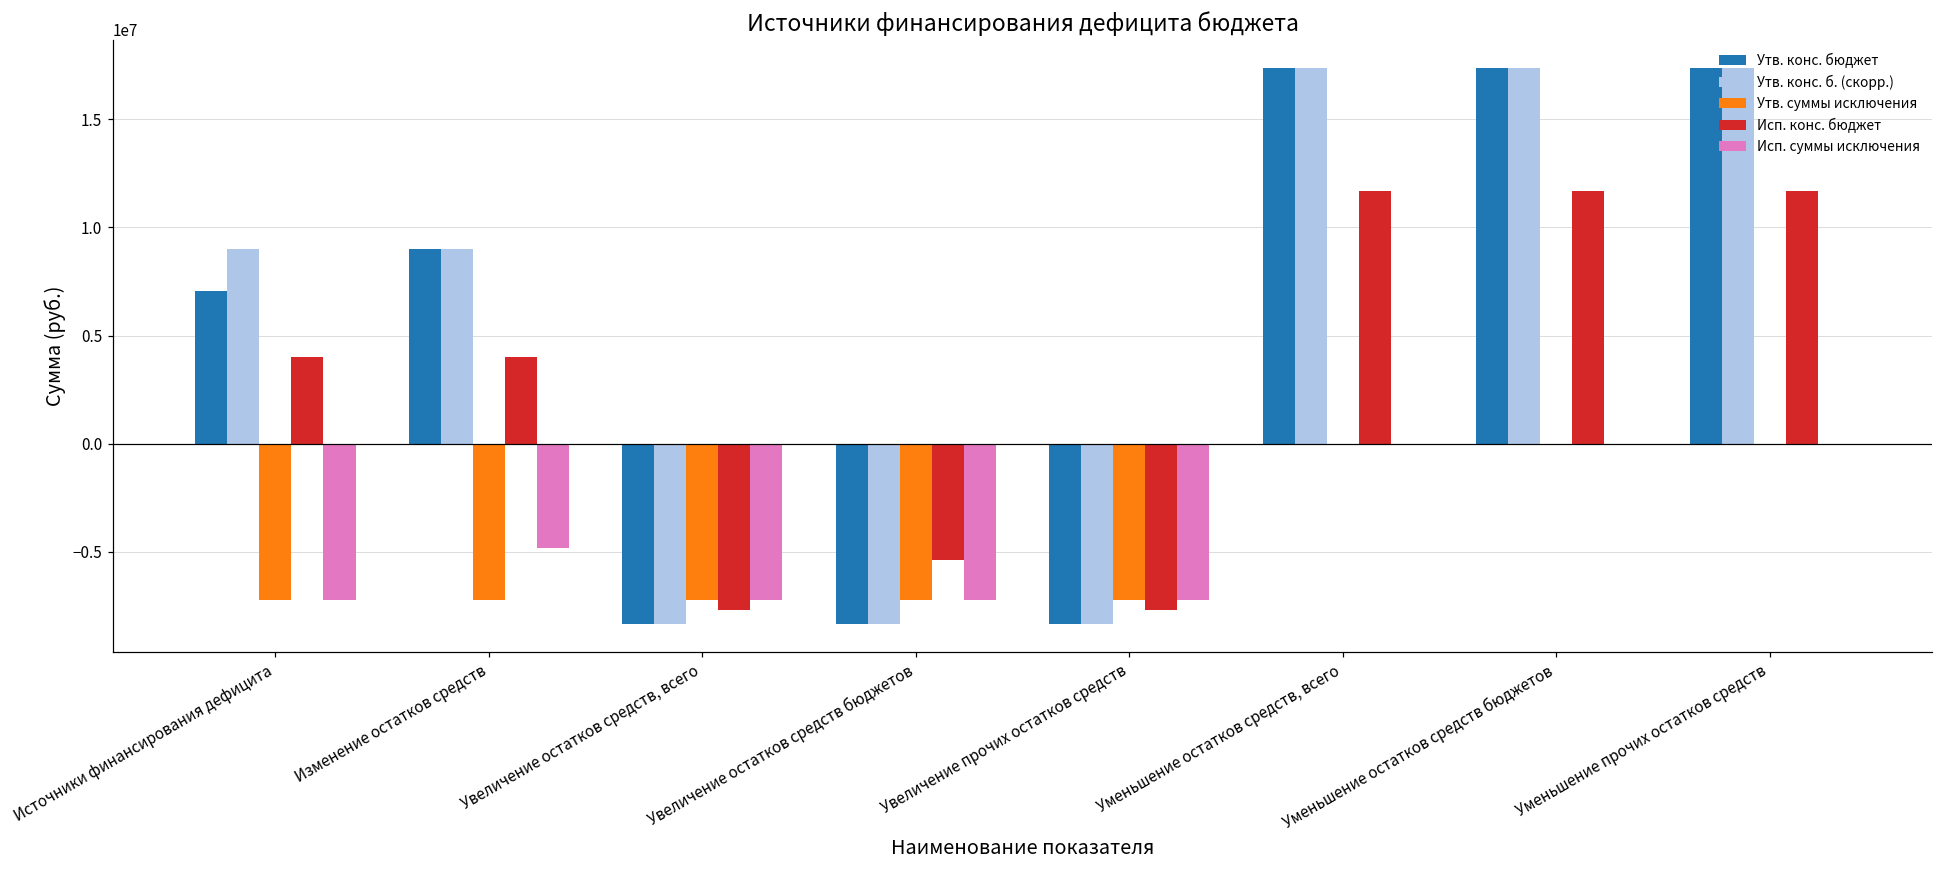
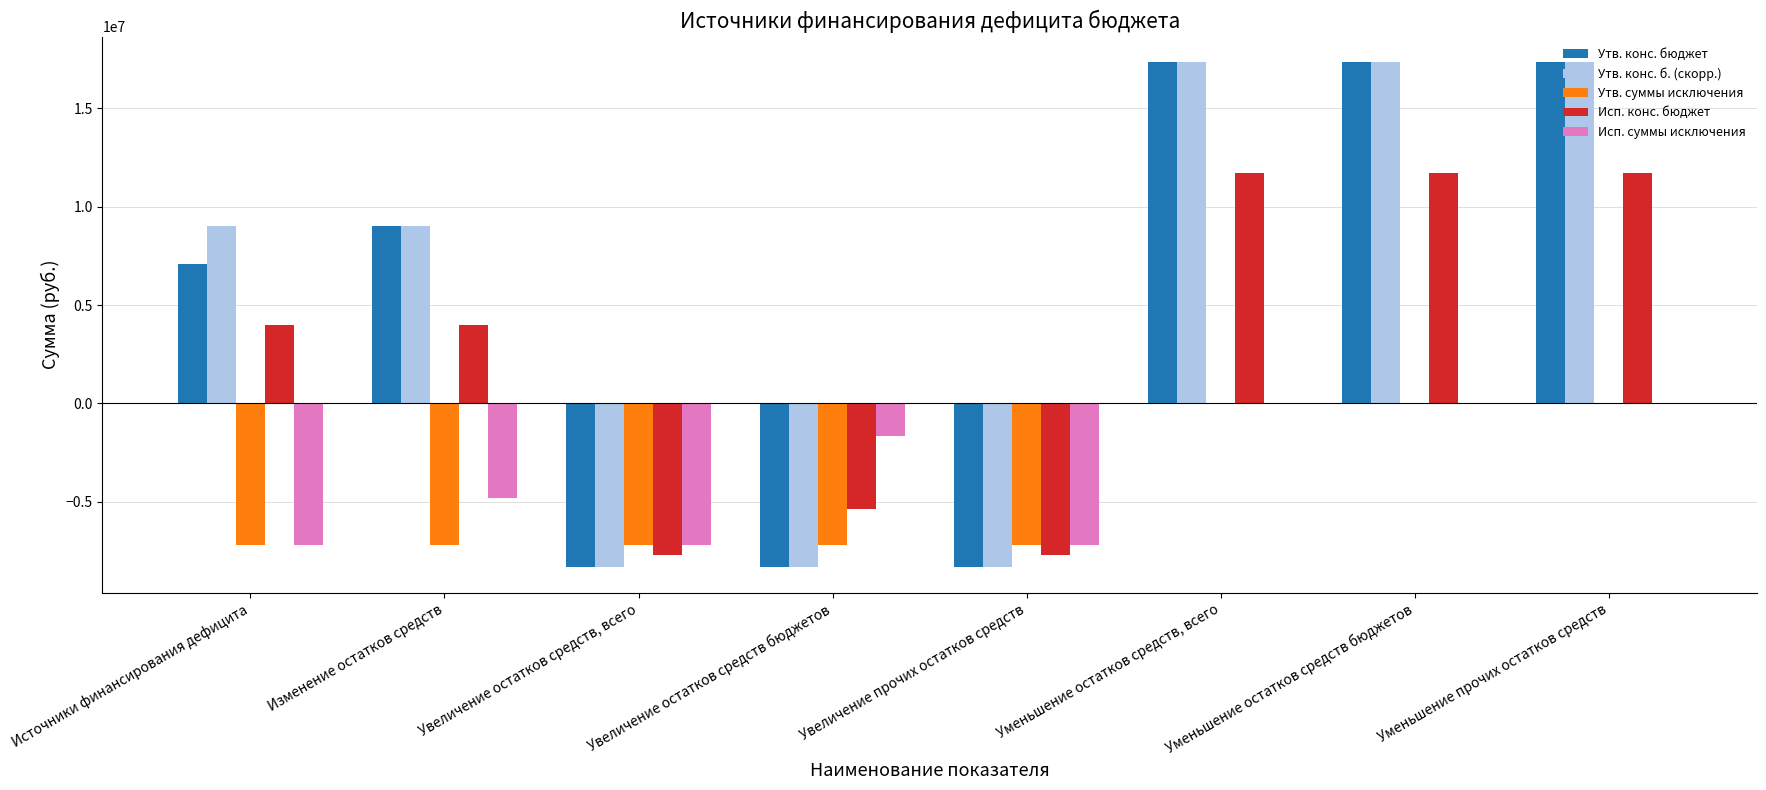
Исп. суммы исключения, Увеличение остатков средств бюджетов: -7200000 -> -1600000
